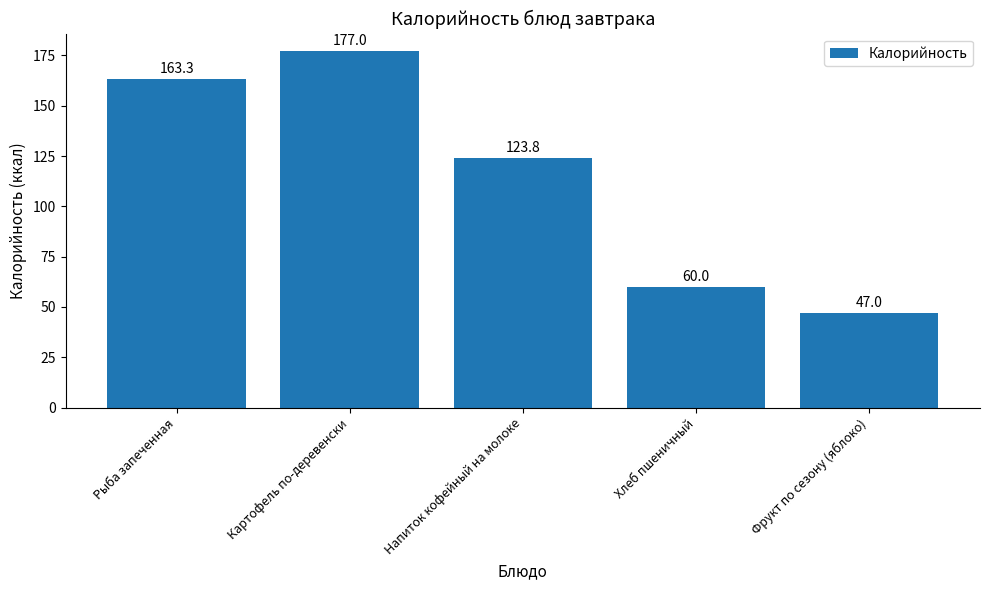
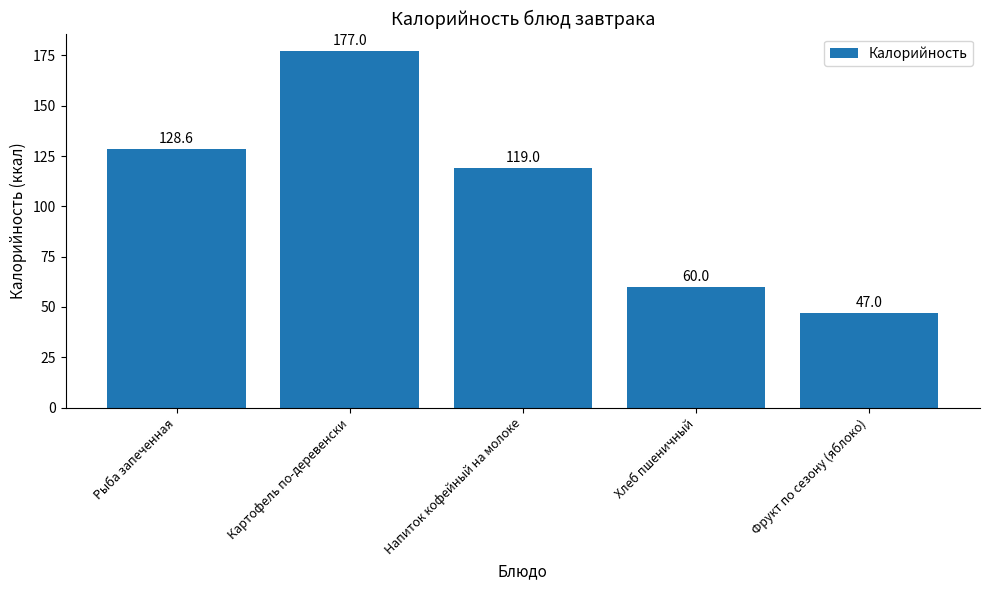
Рыба запеченная: 163.3 -> 128.6
Напиток кофейный на молоке: 123.8 -> 119.0
